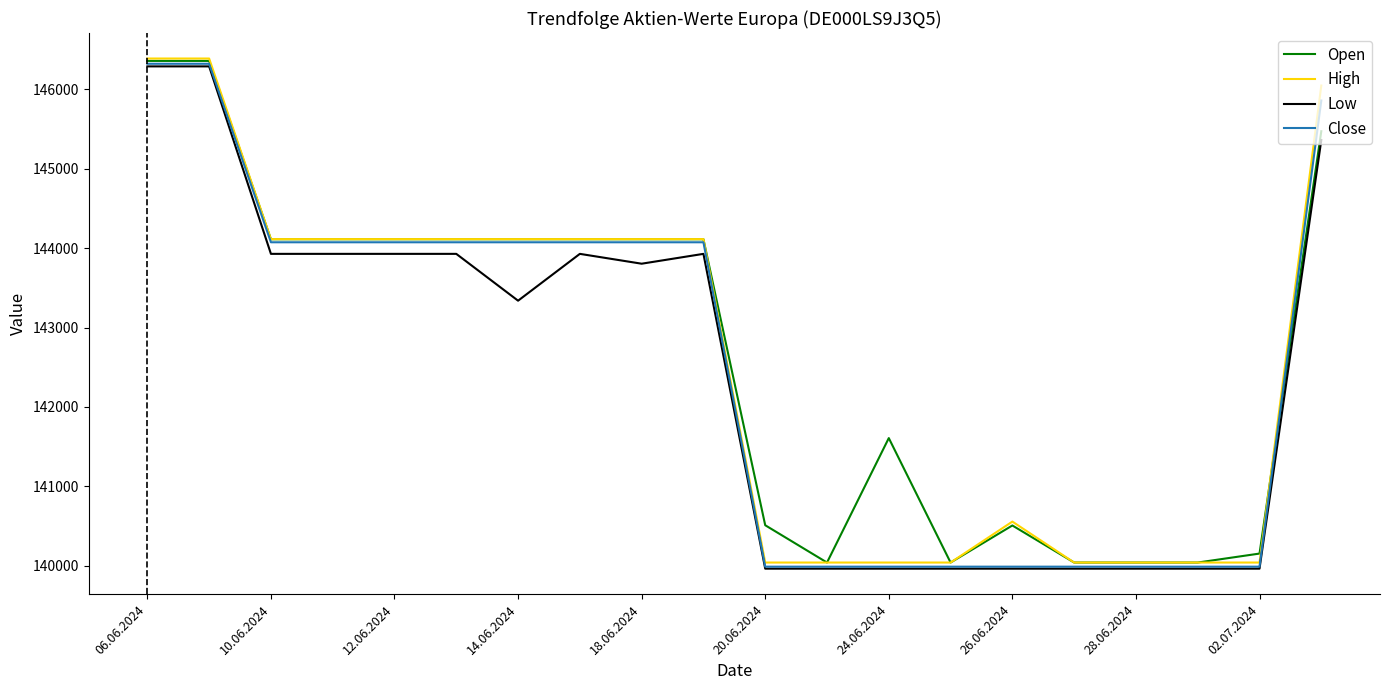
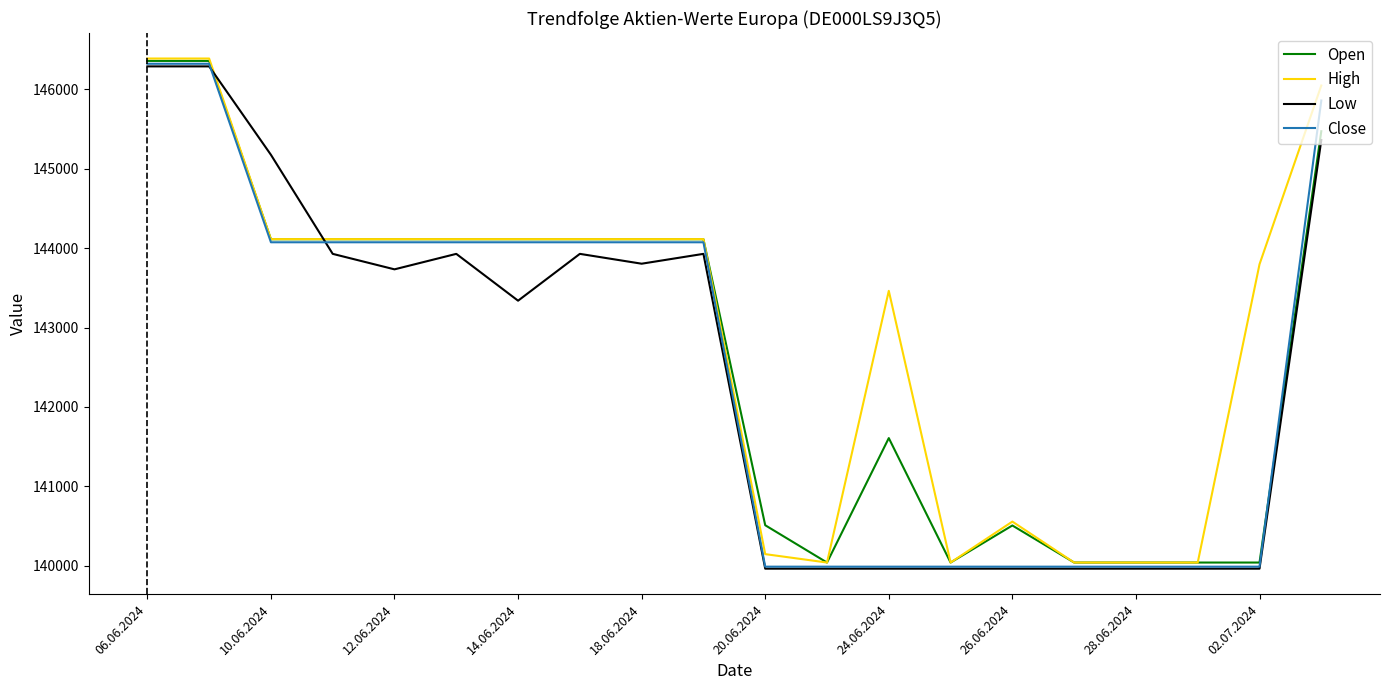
Low, 10.06.2024: 143900 -> 145200
Low, 12.06.2024: 143900 -> 143700
High, 20.06.2024: 140000 -> 140100
High, 24.06.2024: 140000 -> 143500
Open, 02.07.2024: 140200 -> 140000
High, 02.07.2024: 140000 -> 143800
